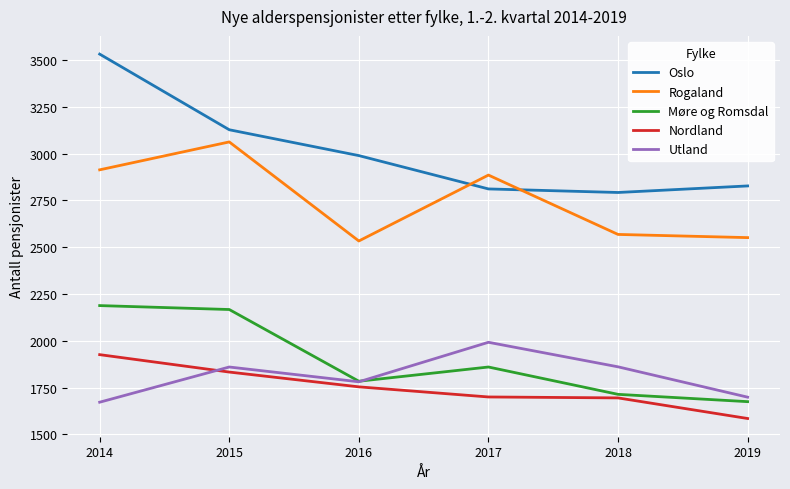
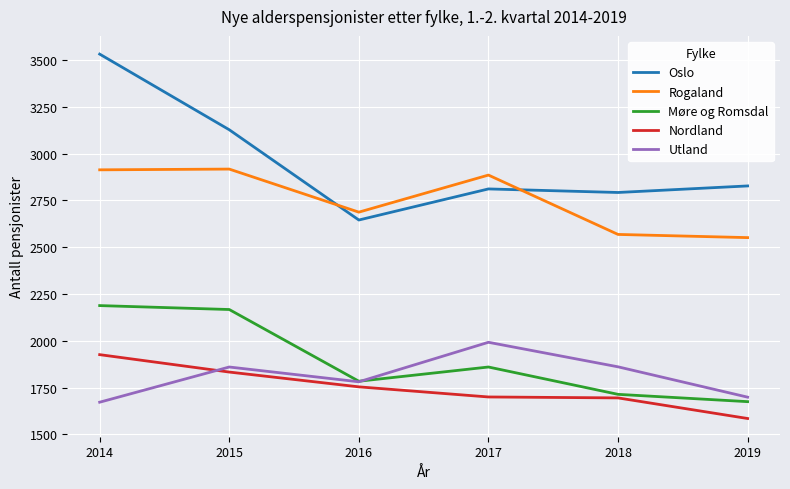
Rogaland, 2015: 3060 -> 2920
Oslo, 2016: 2990 -> 2650
Rogaland, 2016: 2530 -> 2690
